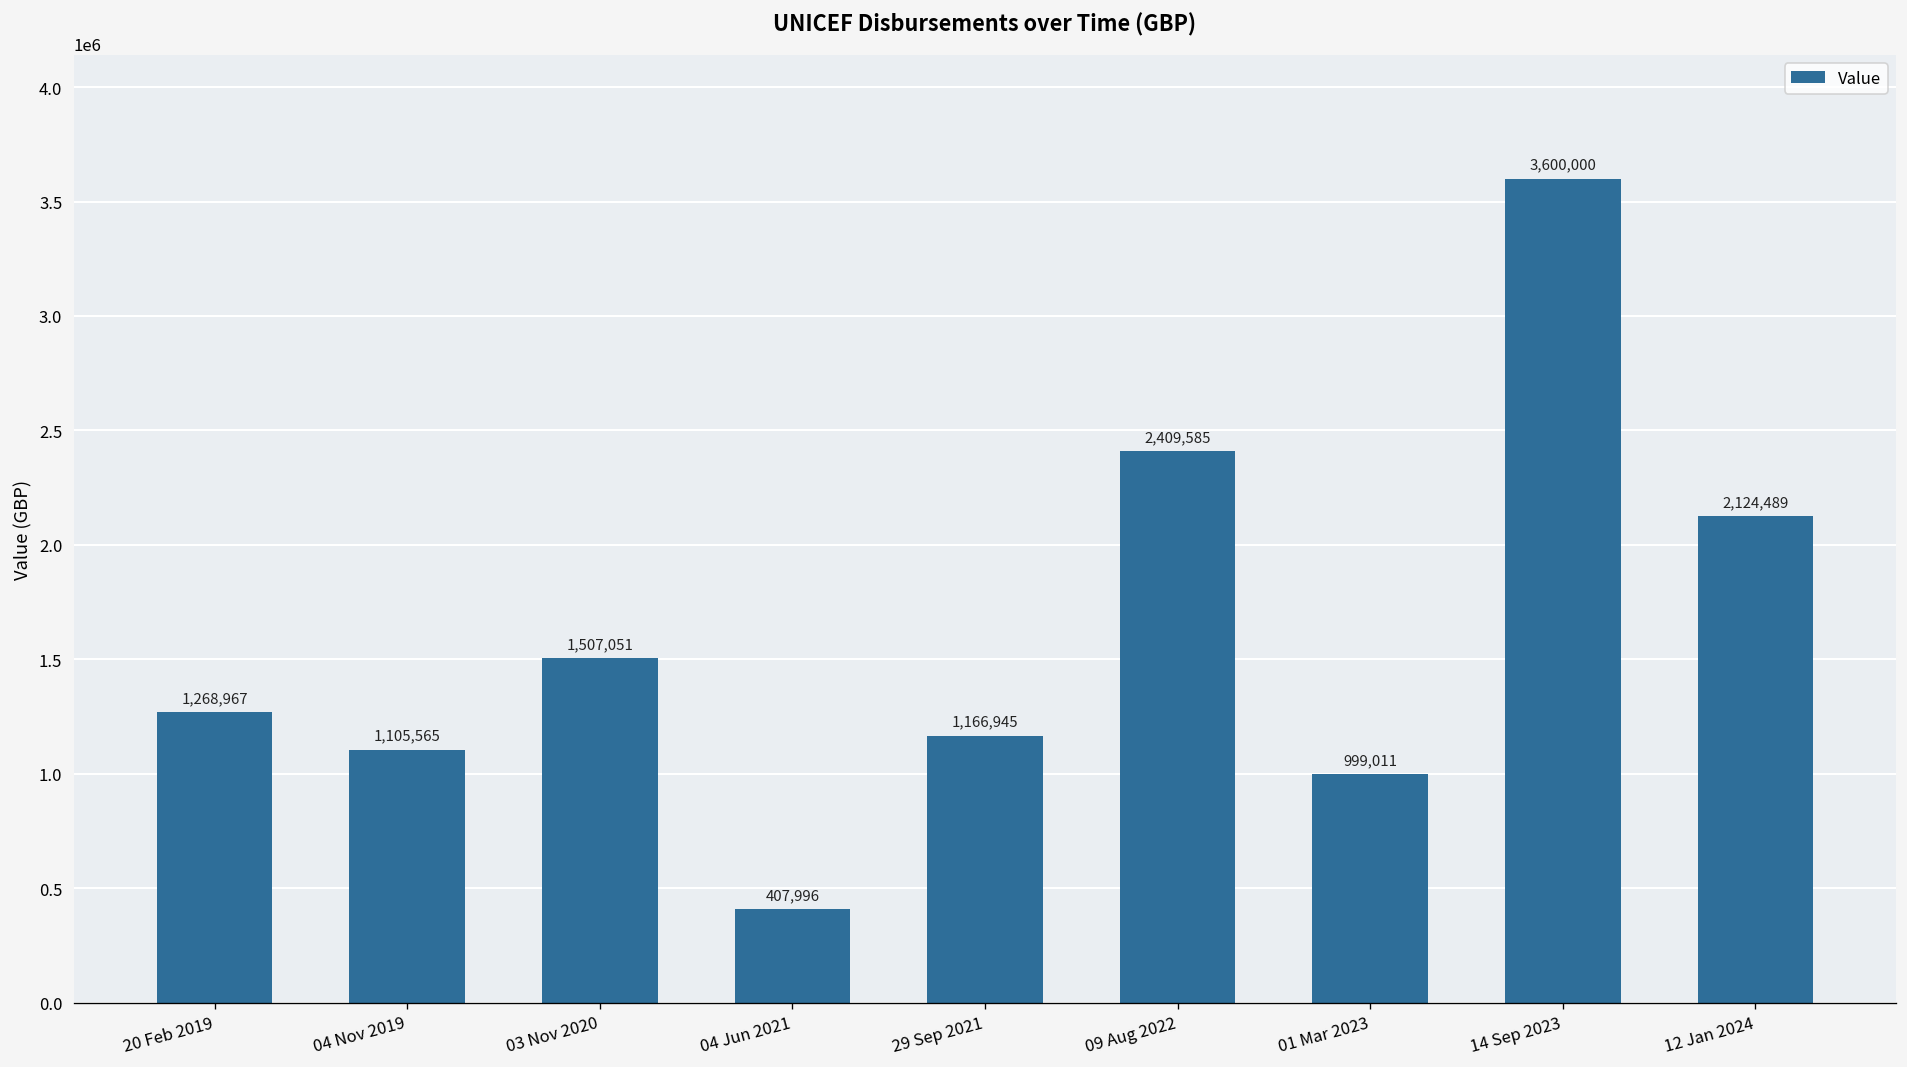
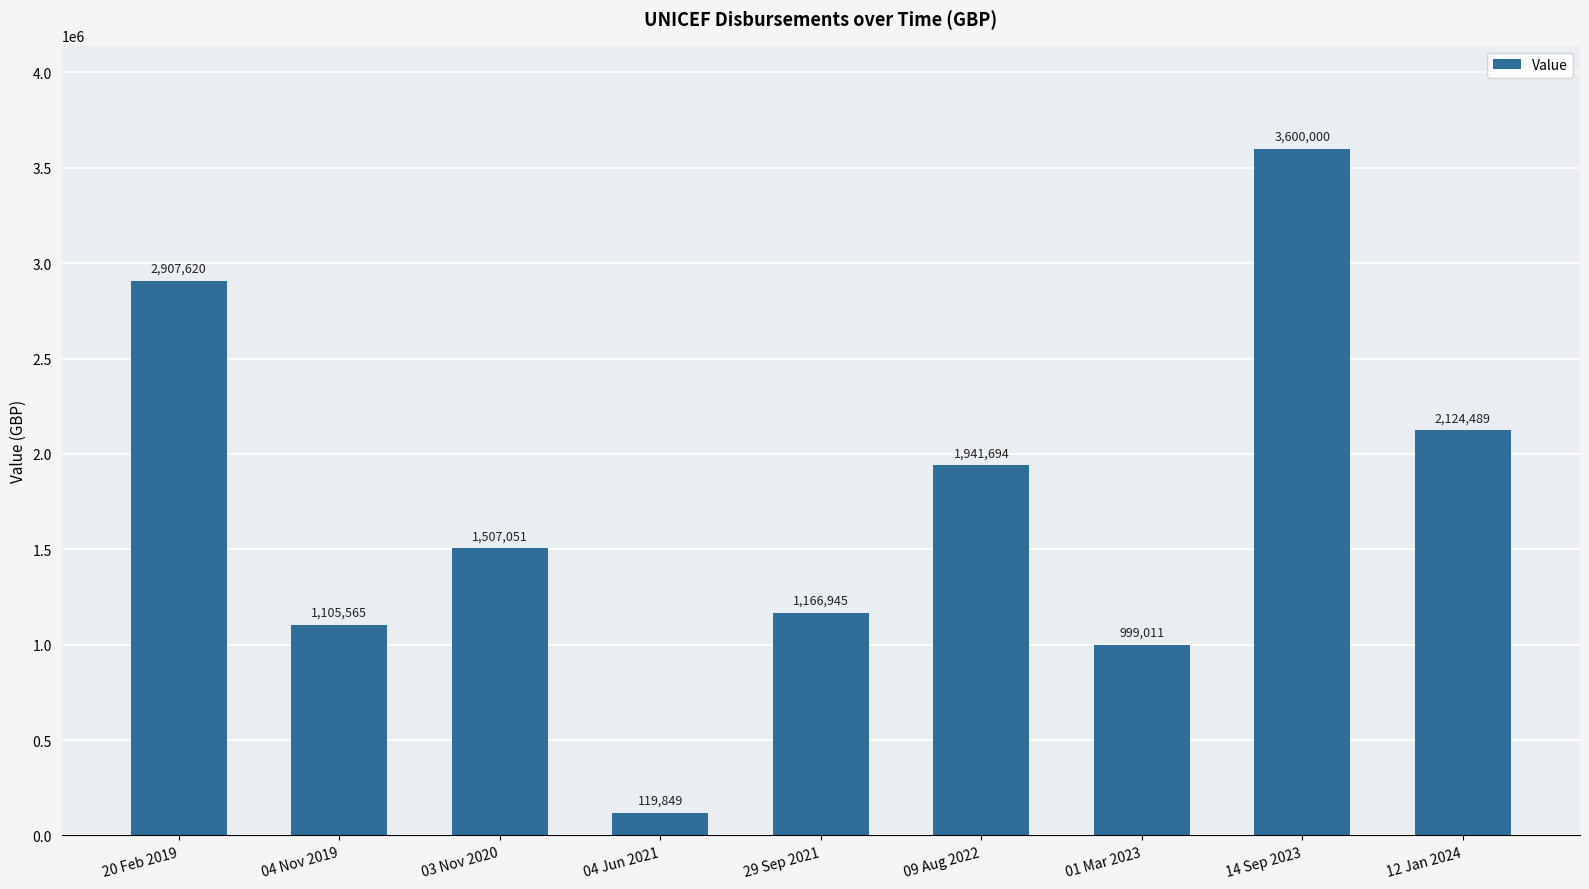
20 Feb 2019: 1,268,967 -> 2,907,620
04 Jun 2021: 407,996 -> 119,849
09 Aug 2022: 2,409,585 -> 1,941,694
